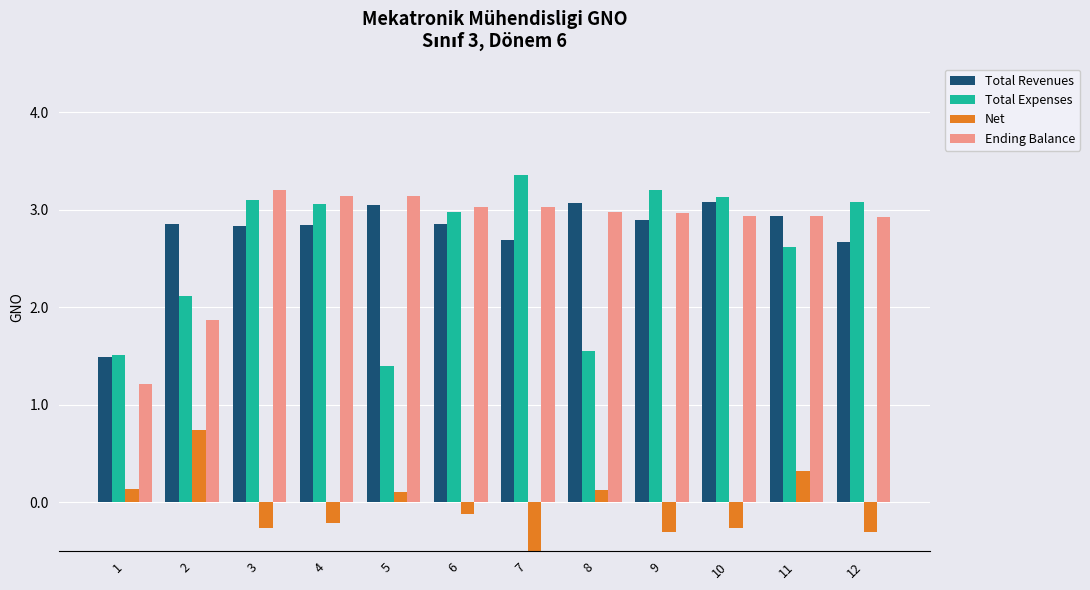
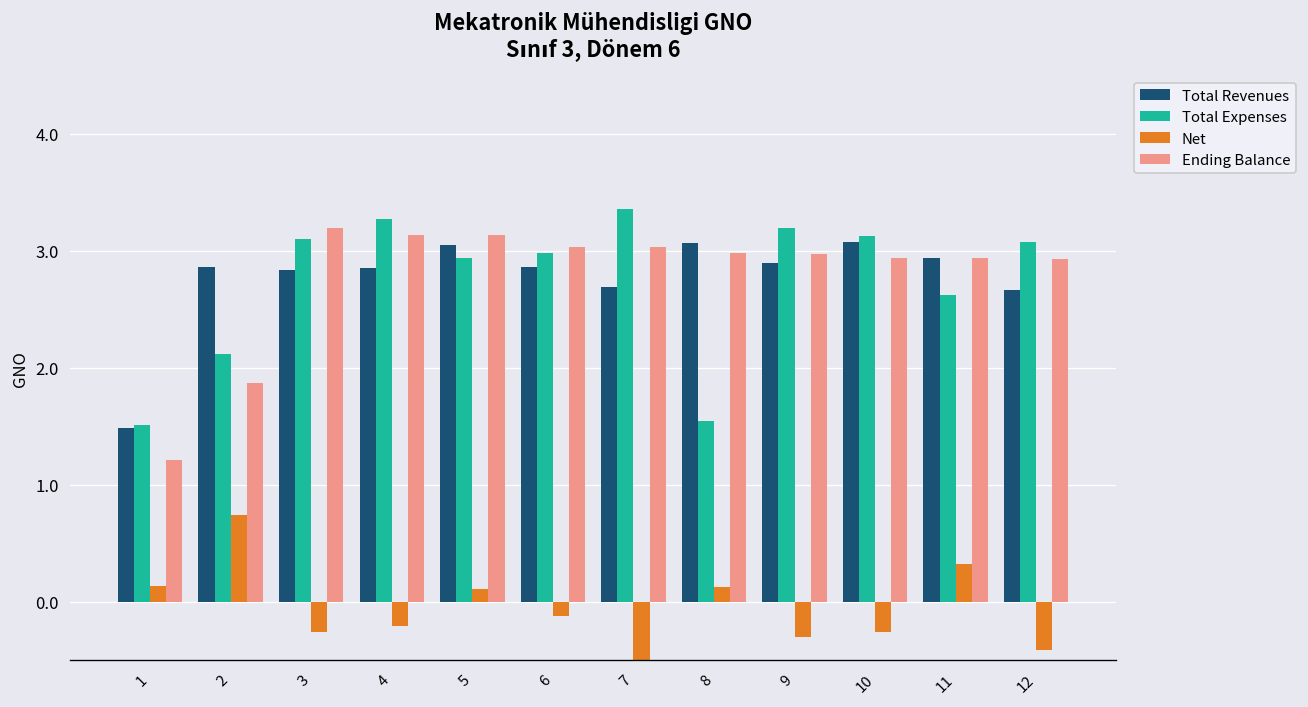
Total Expenses, 4: 3.1 -> 3.3
Total Expenses, 5: 1.4 -> 2.9
Net, 12: -0.3 -> -0.4
